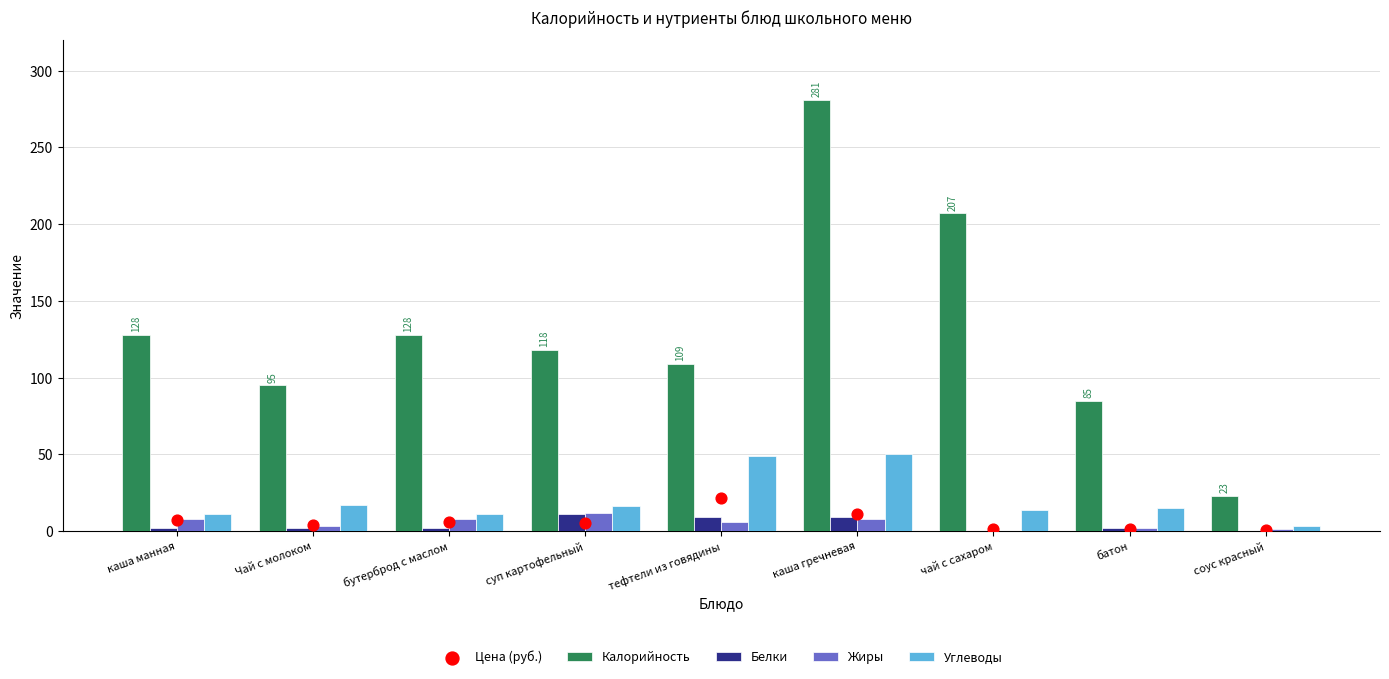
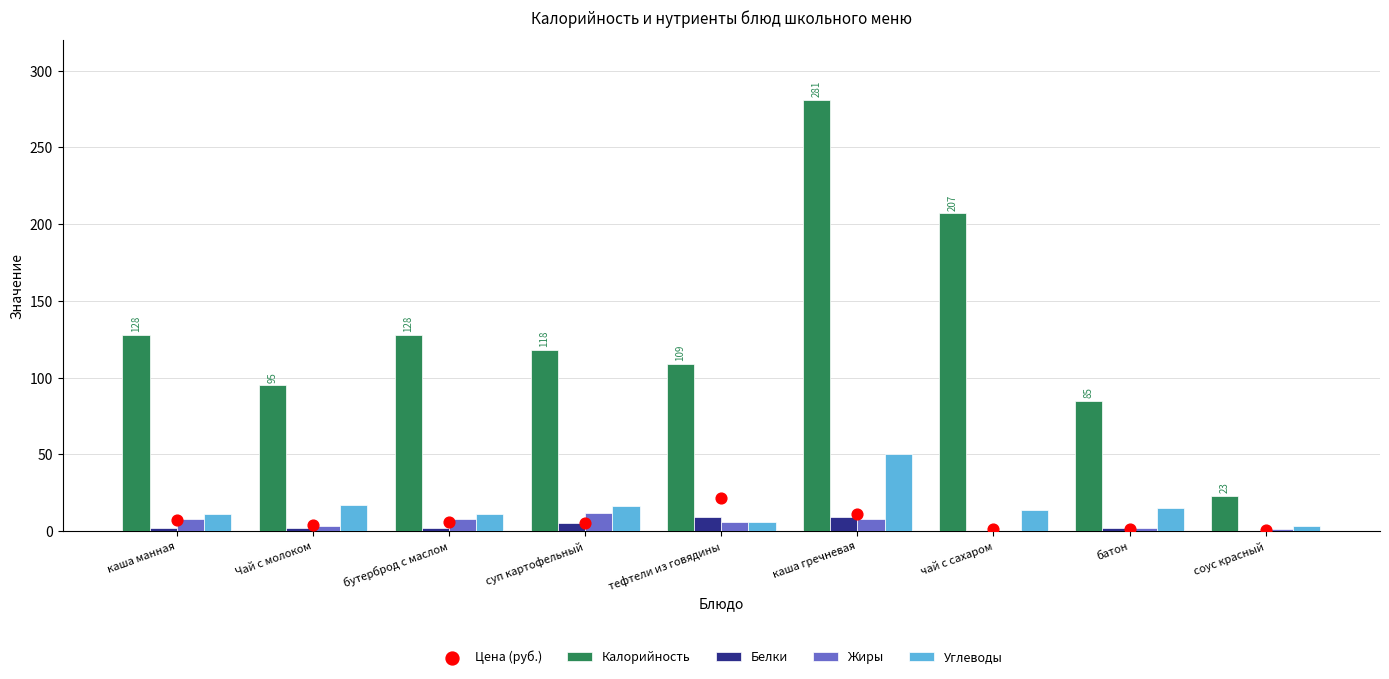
Белки, суп картофельный: 11 -> 5
Углеводы, тефтели из говядины: 49 -> 6
